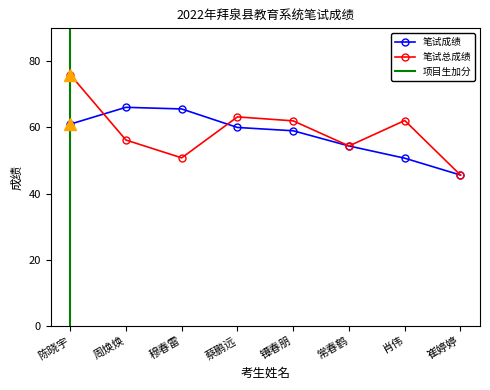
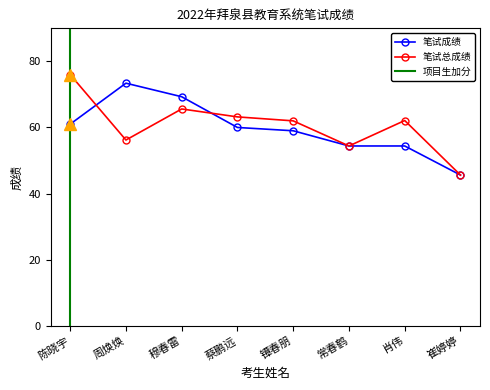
笔试成绩, 周焕焕: 66 -> 73
笔试成绩, 穆春雷: 66 -> 69
笔试总成绩, 穆春雷: 51 -> 66
笔试成绩, 肖伟: 51 -> 54
